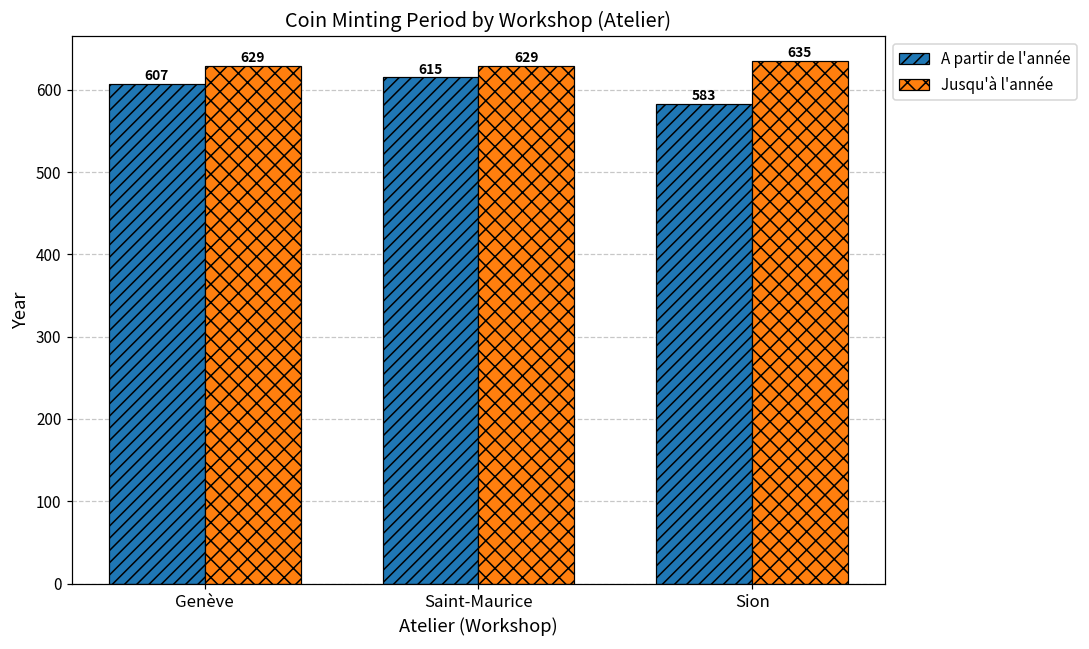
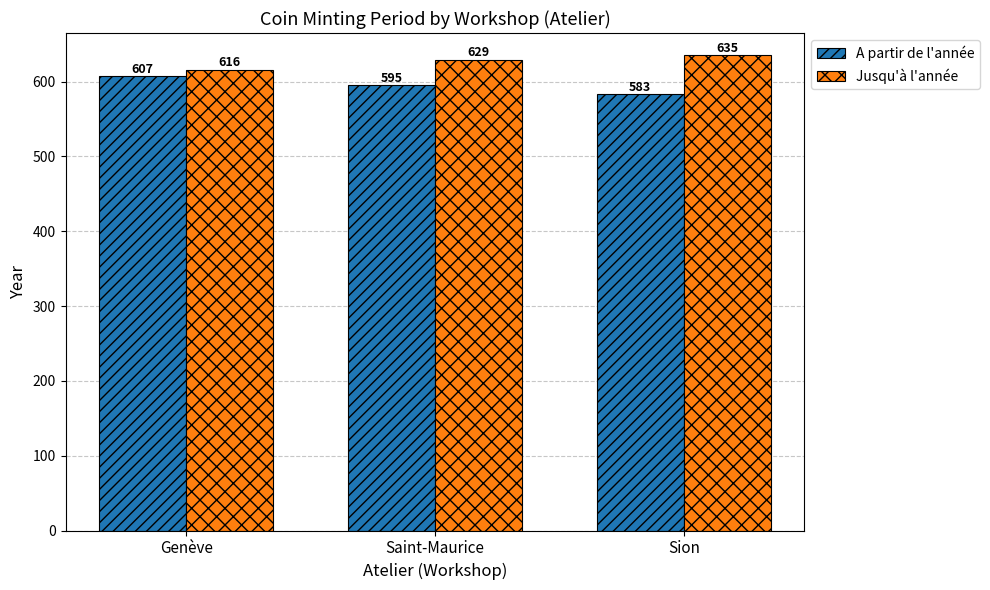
Jusqu'à l'année, Genève: 629 -> 616
A partir de l'année, Saint-Maurice: 615 -> 595
